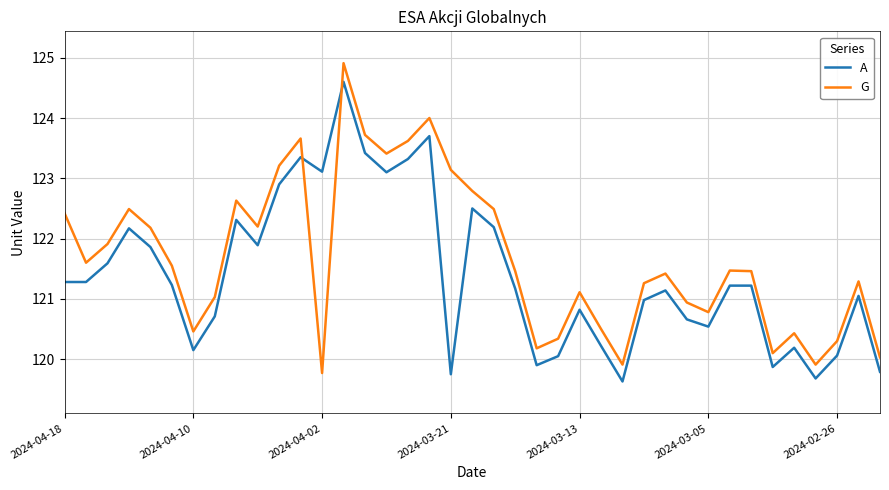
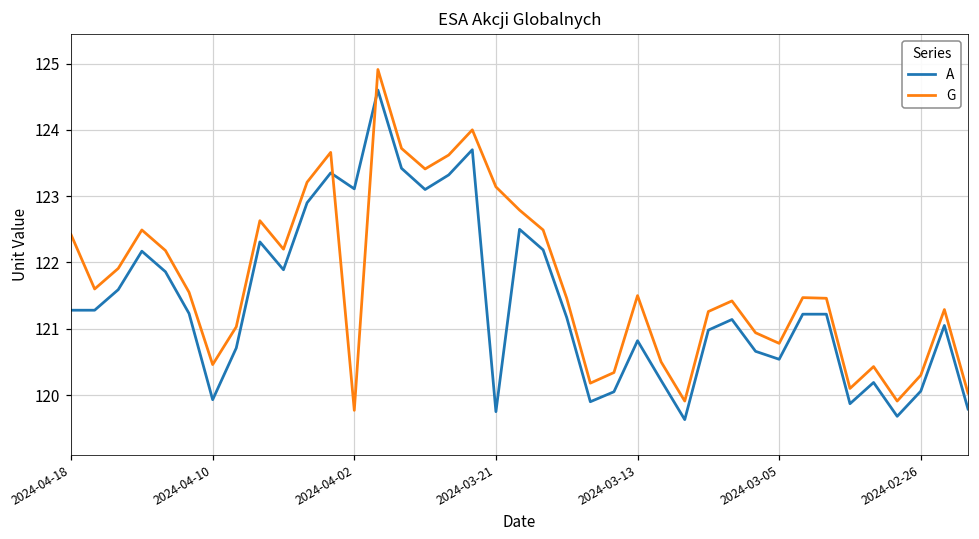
A, 2024-04-10: 120.2 -> 119.9
G, 2024-03-13: 121.1 -> 121.5
